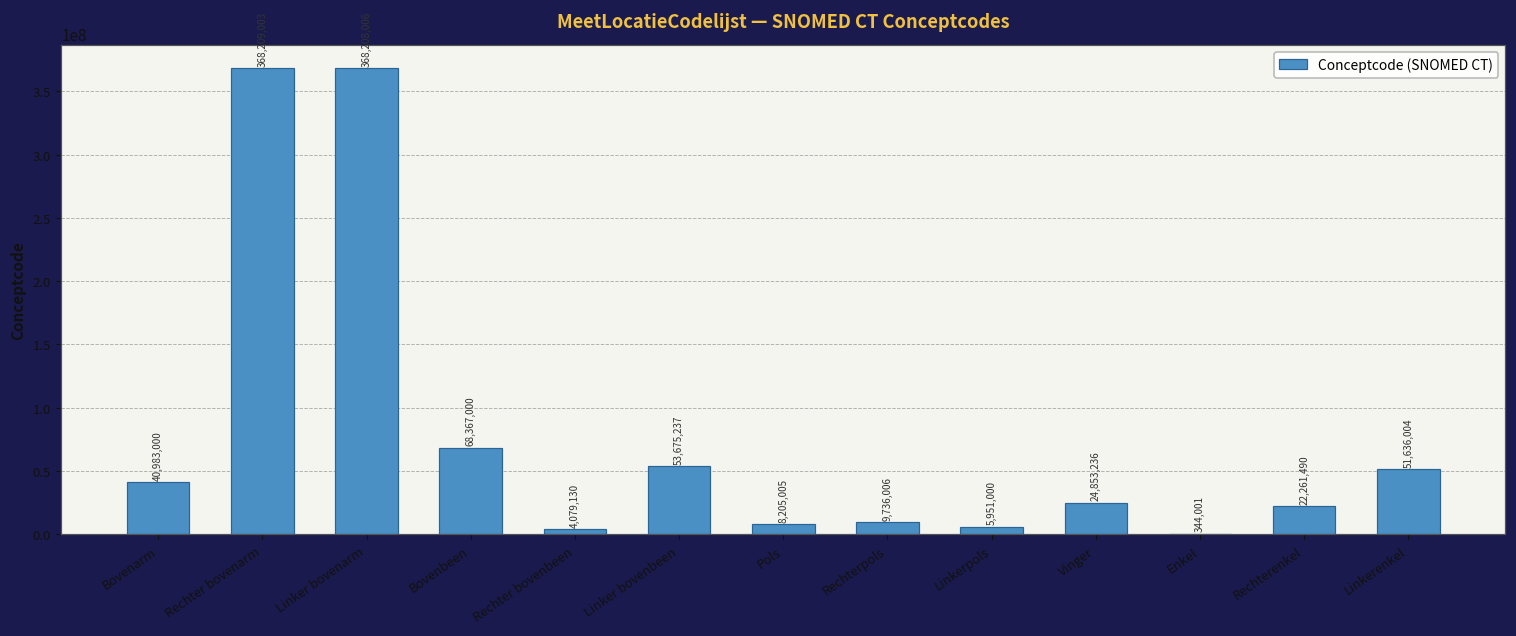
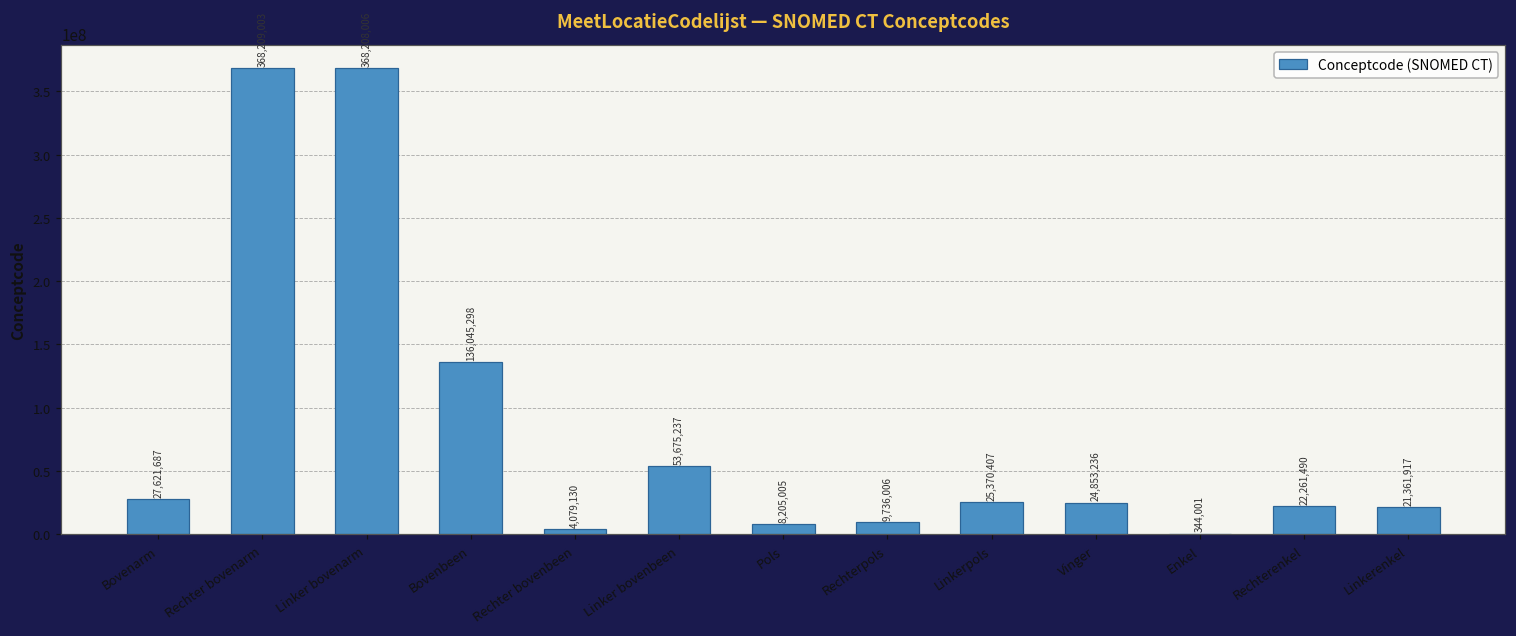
Bovenarm: 40,983,000 -> 27,621,687
Bovenbeen: 68,367,000 -> 136,045,298
Linkerpols: 5,951,000 -> 25,370,407
Linkerenkel: 51,636,004 -> 21,361,917
